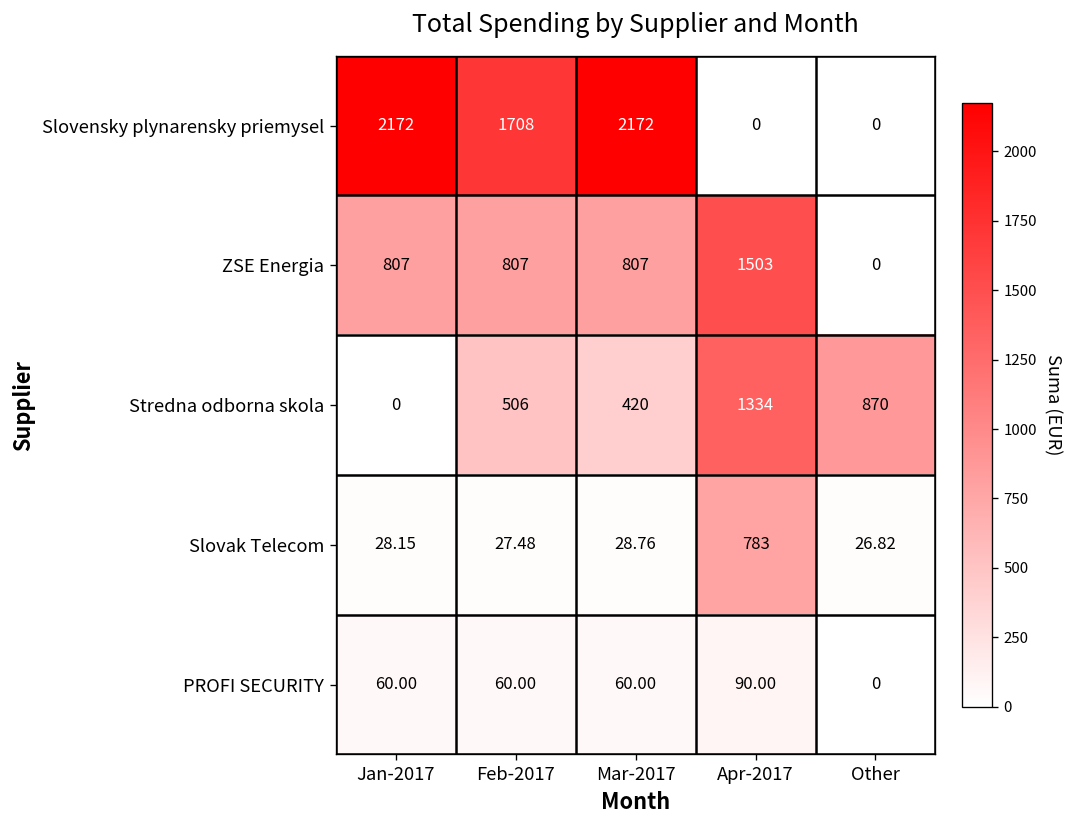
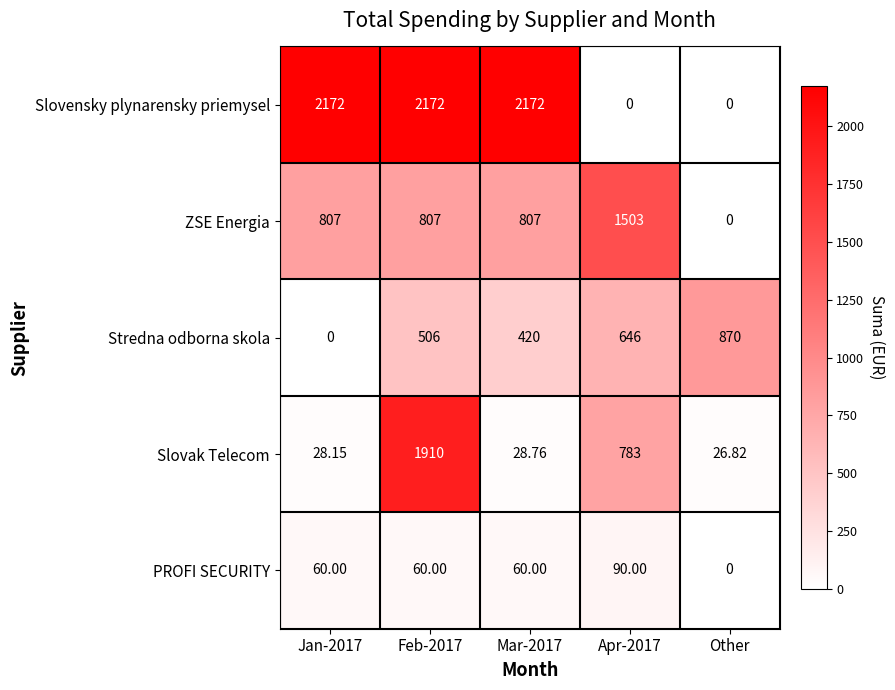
Slovensky plynarensky priemysel, Feb-2017: 1708 -> 2172
Stredna odborna skola, Apr-2017: 1334 -> 646
Slovak Telecom, Feb-2017: 27.48 -> 1910
